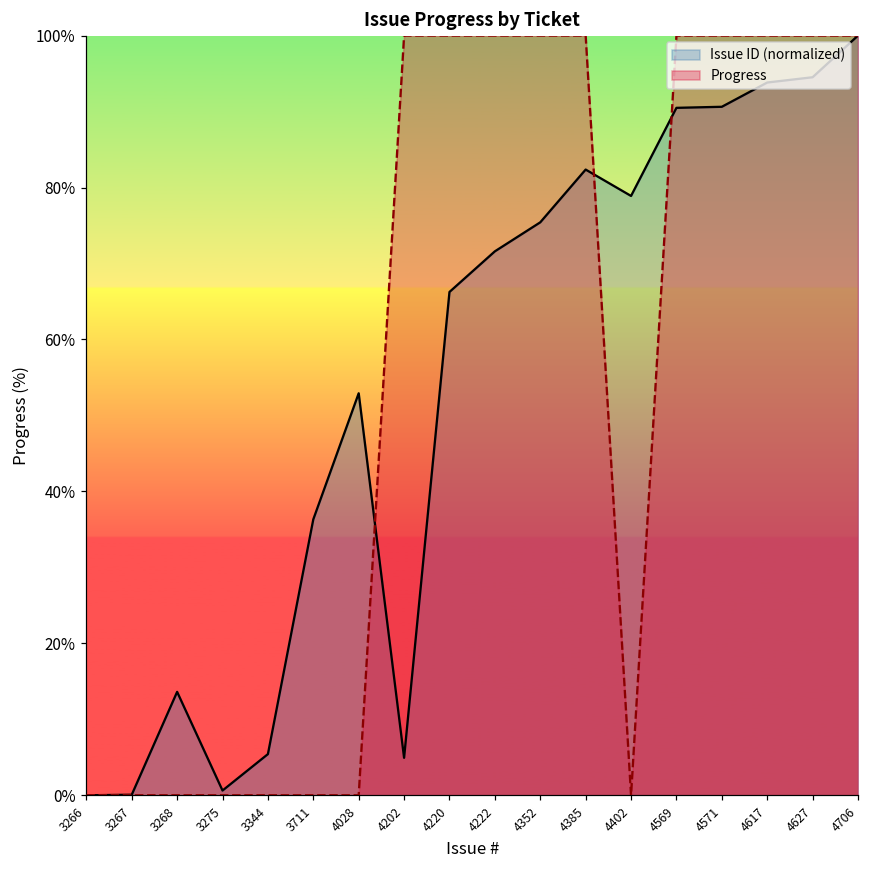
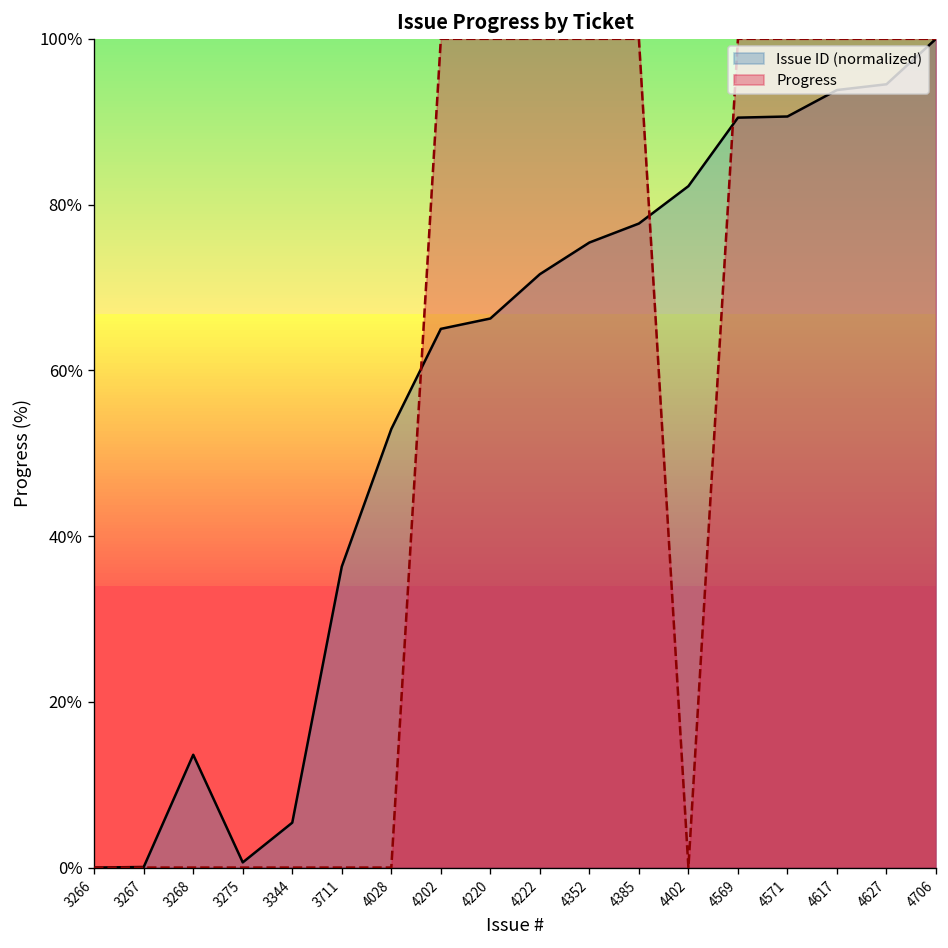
Issue ID (normalized), 4202: 5% -> 65%
Issue ID (normalized), 4385: 82% -> 78%
Issue ID (normalized), 4402: 79% -> 82%
